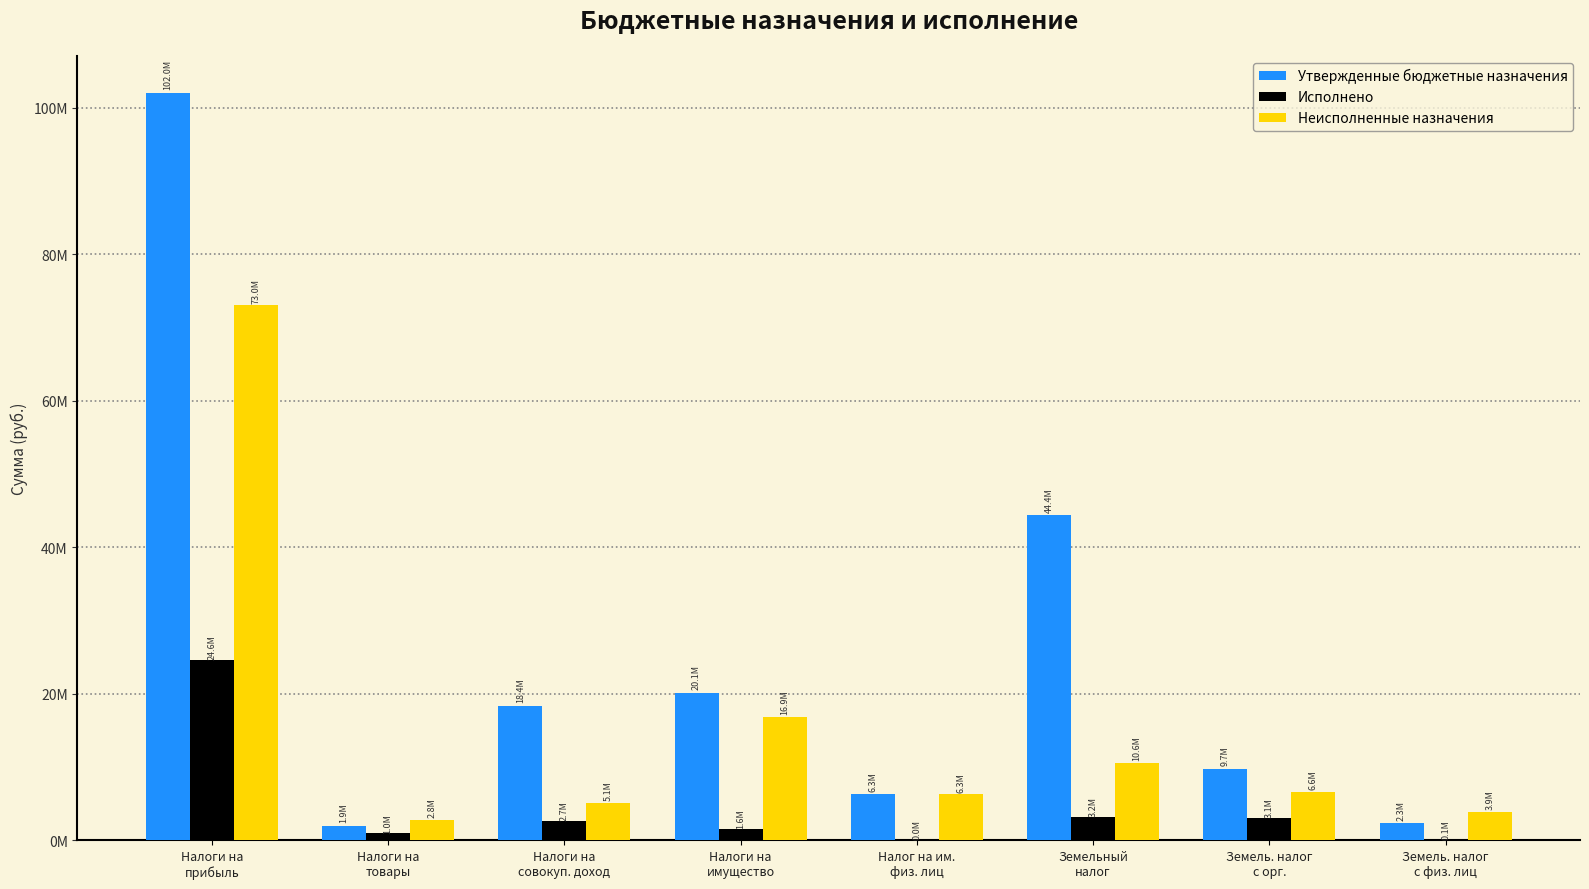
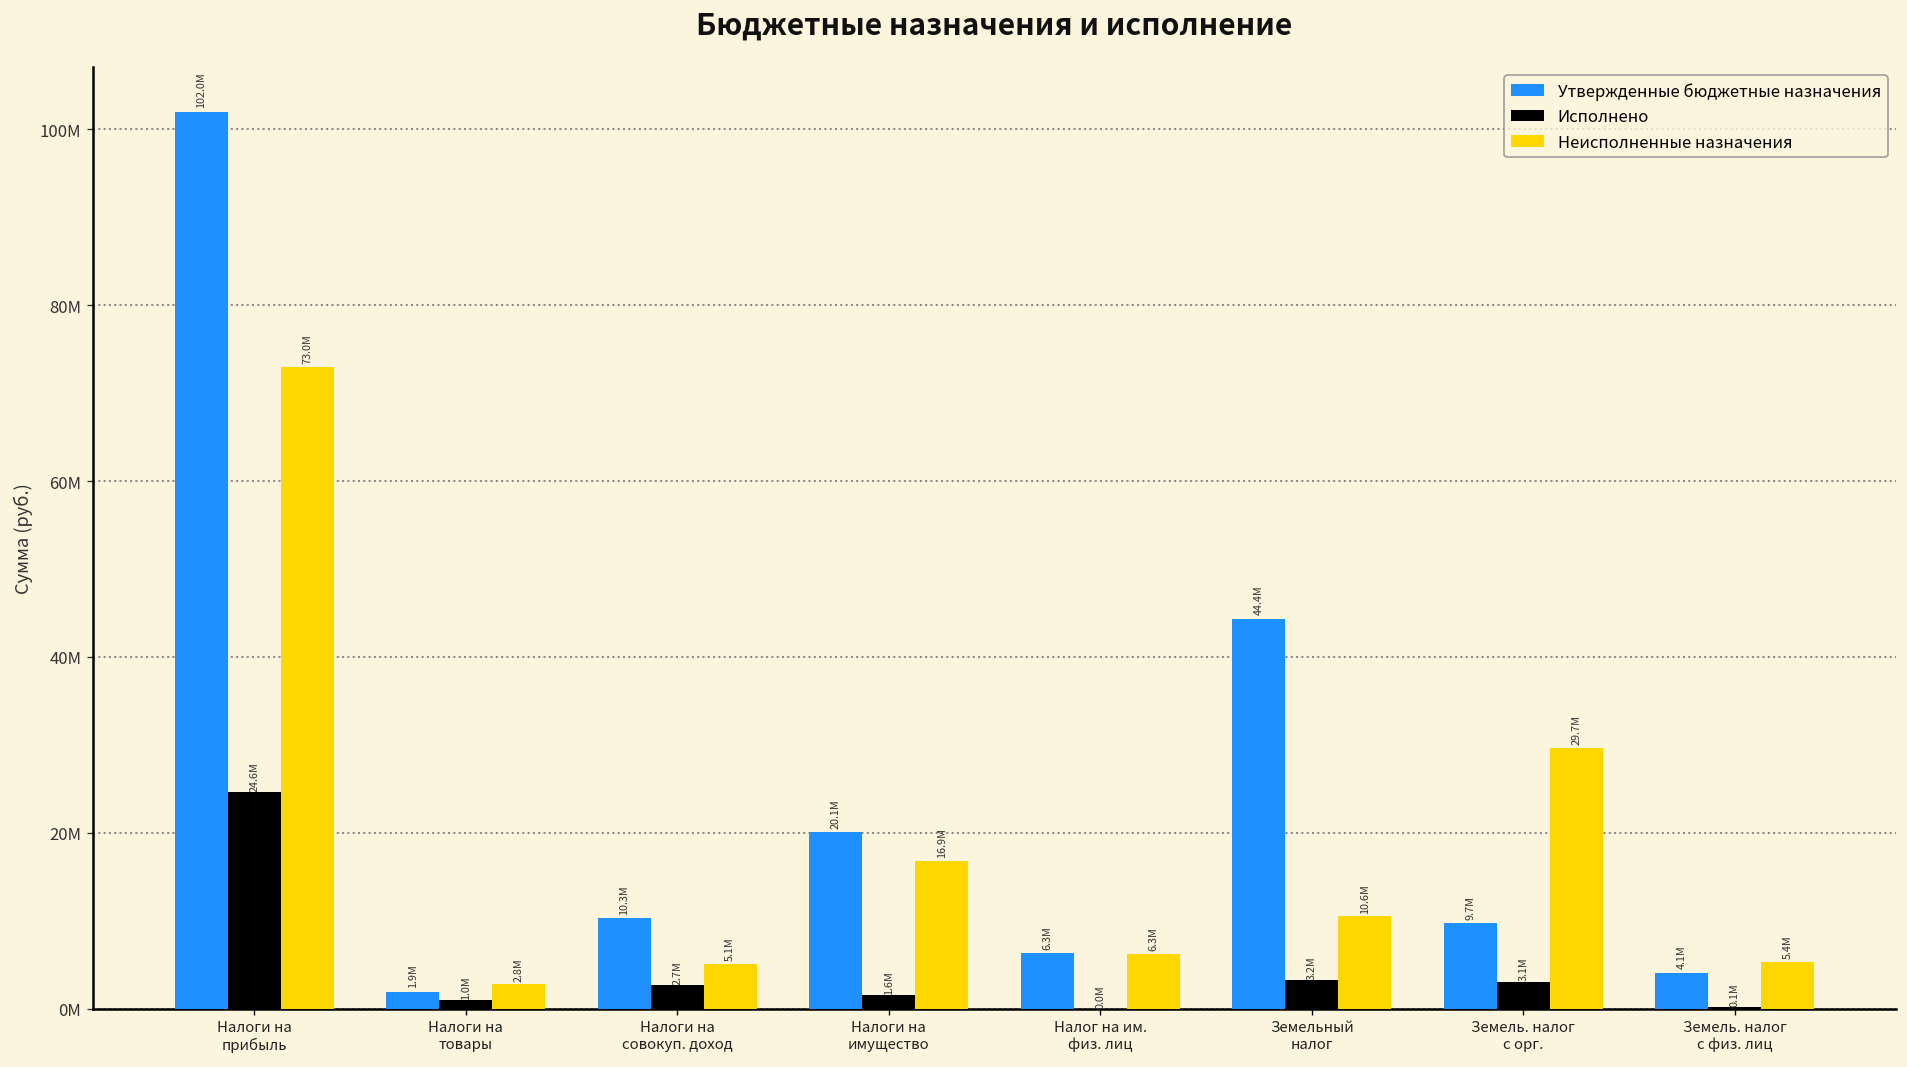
Утвержденные бюджетные назначения, Налоги на совокуп. доход: 18.4M -> 10.3M
Неисполненные назначения, Земель. налог с орг.: 6.6M -> 29.7M
Утвержденные бюджетные назначения, Земель. налог с физ. лиц: 2.3M -> 4.1M
Неисполненные назначения, Земель. налог с физ. лиц: 3.9M -> 5.4M
